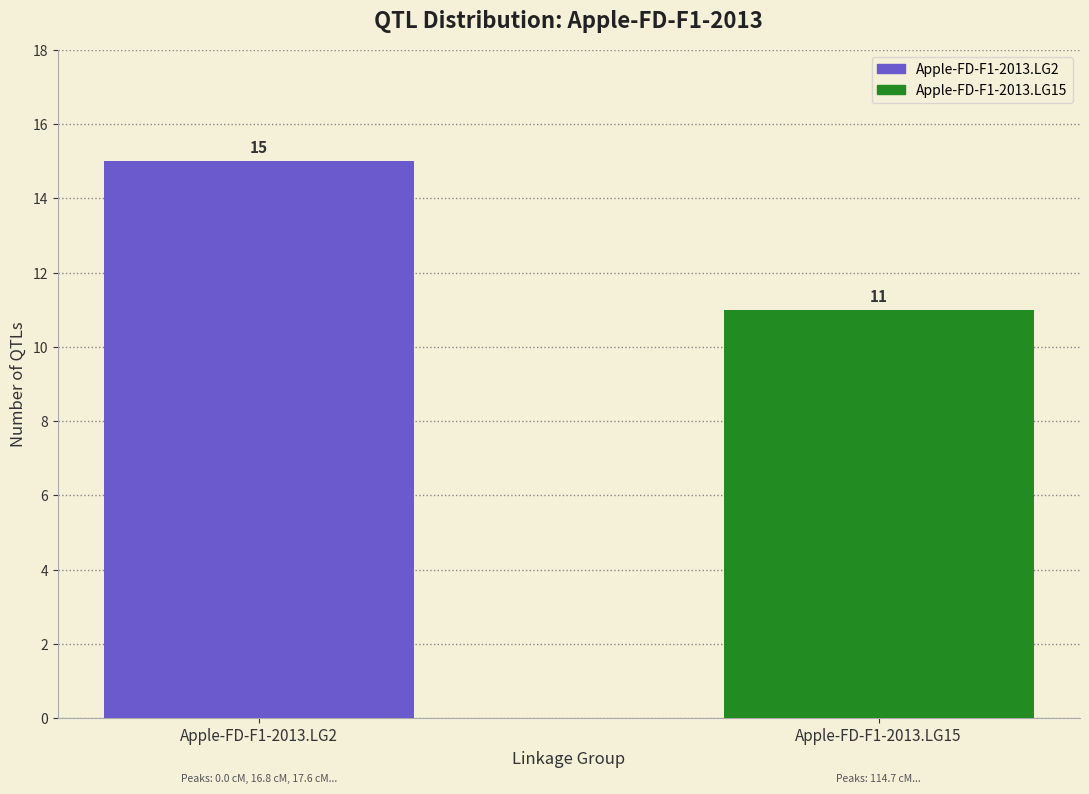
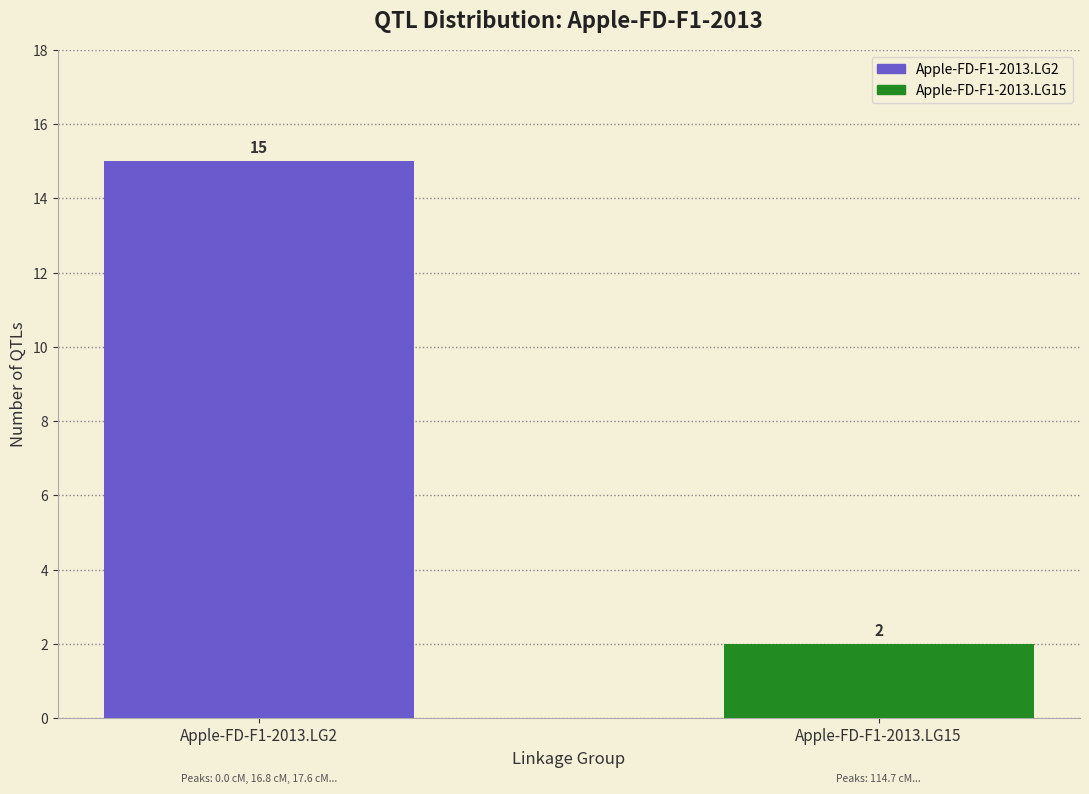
Apple-FD-F1-2013.LG15: 11 -> 2
